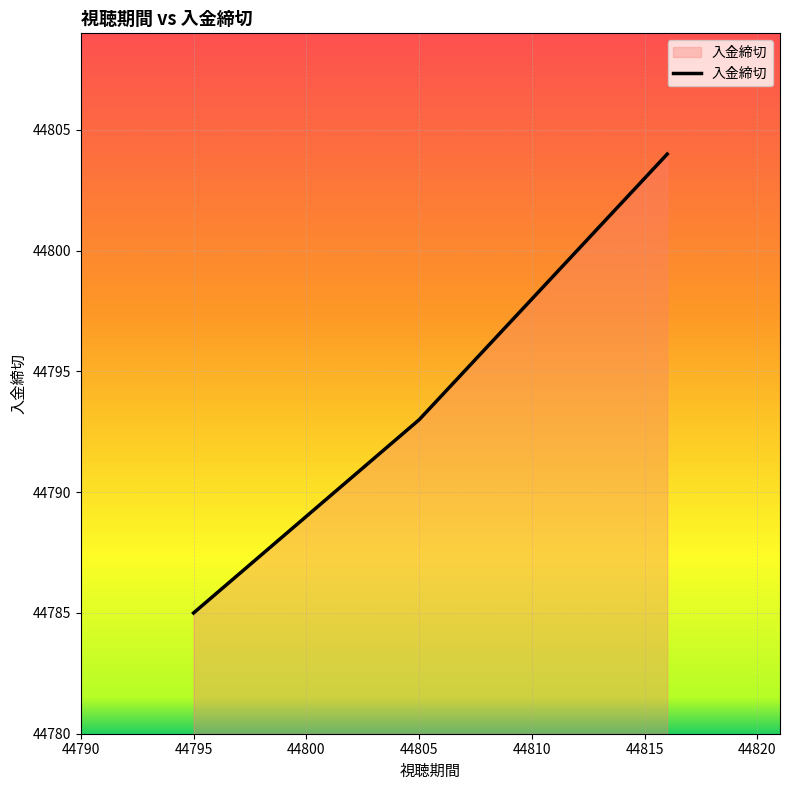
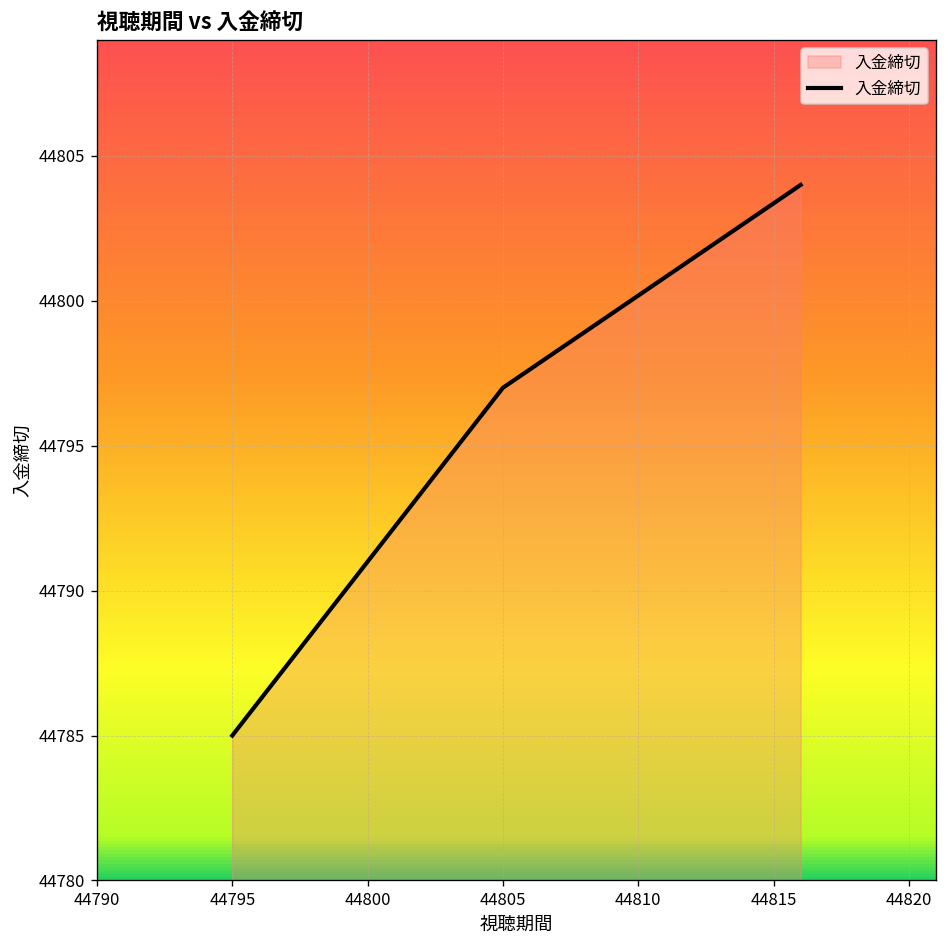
44805: 44793 -> 44797
